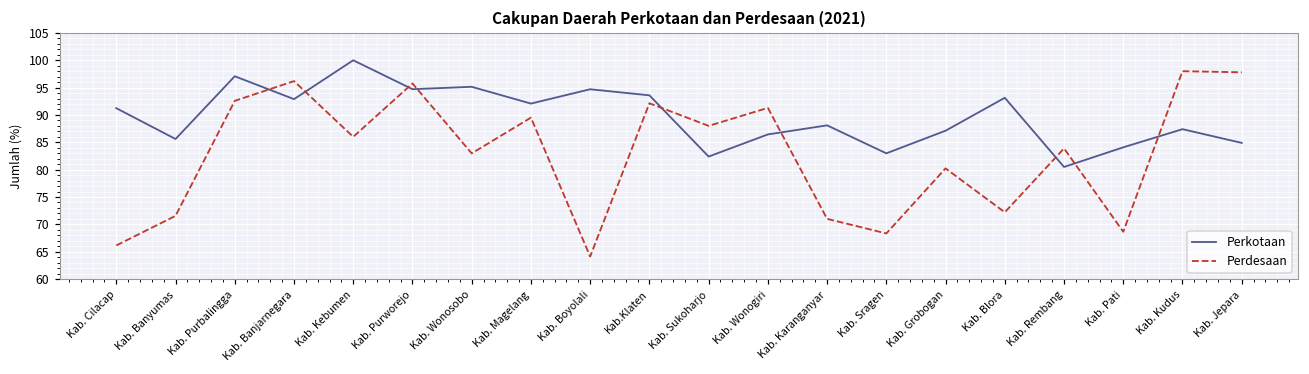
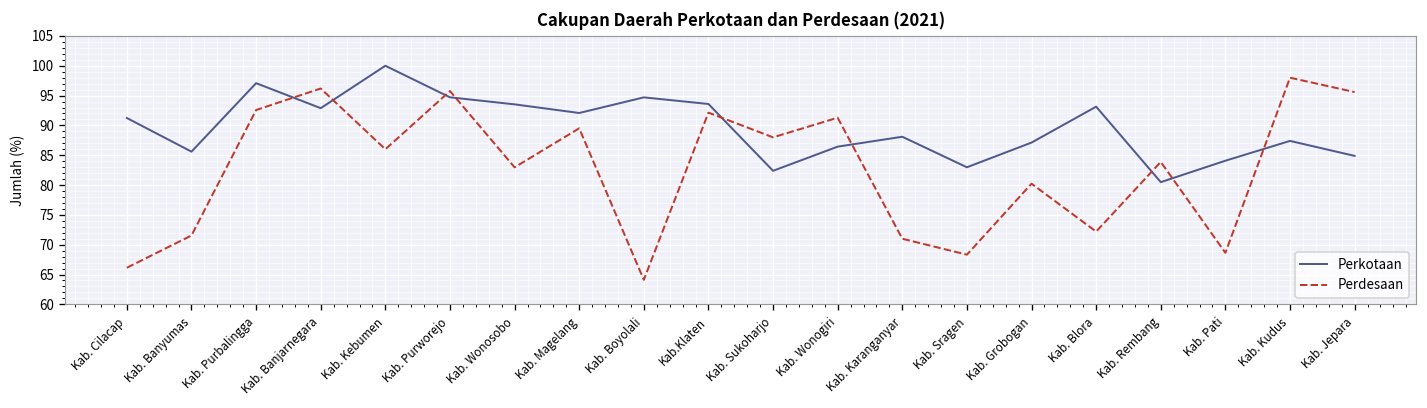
Perkotaan, Kab. Wonosobo: 95 -> 94
Perdesaan, Kab. Jepara: 98 -> 96
